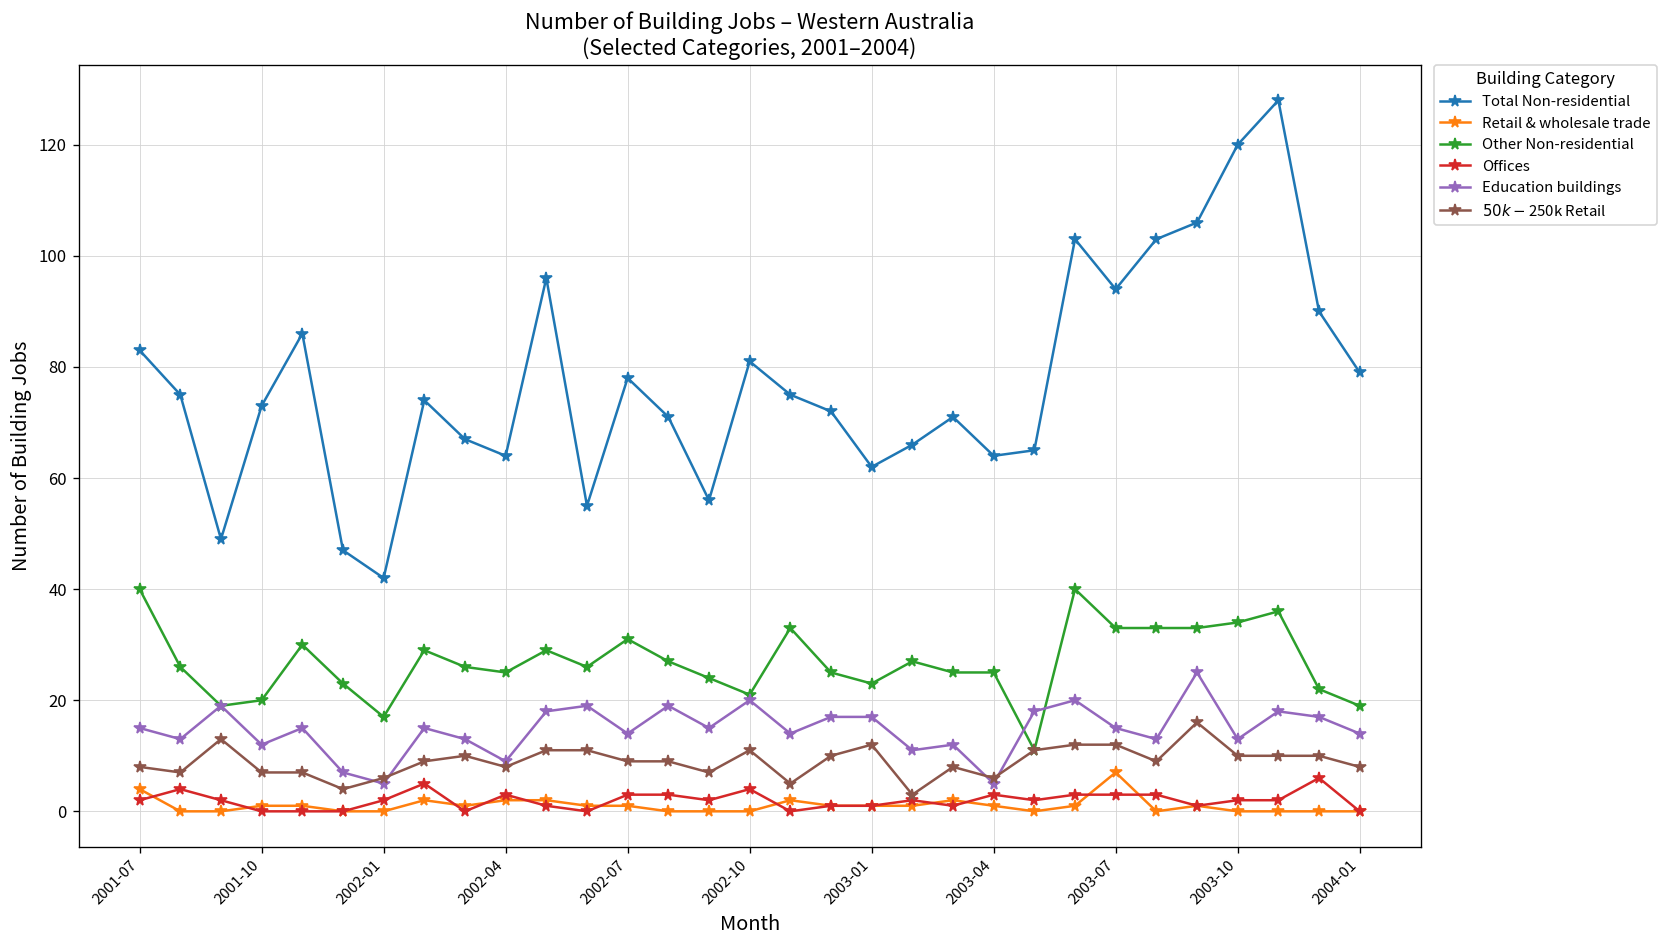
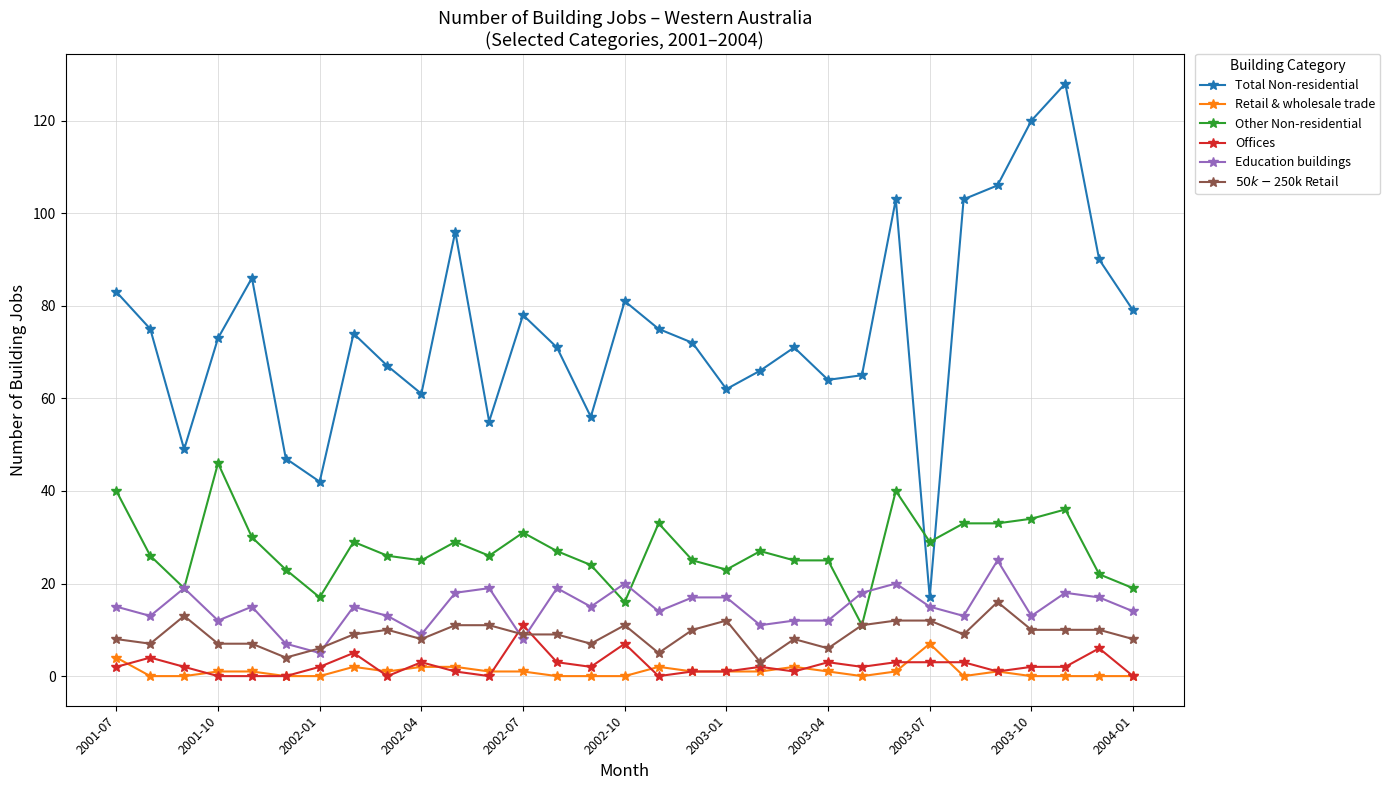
Other Non-residential, 2001-10: 20 -> 46
Total Non-residential, 2002-04: 64 -> 61
Offices, 2002-07: 3 -> 11
Education buildings, 2002-07: 14 -> 8
Other Non-residential, 2002-10: 21 -> 16
Offices, 2002-10: 4 -> 7
Education buildings, 2003-04: 5 -> 12
Total Non-residential, 2003-07: 94 -> 17
Other Non-residential, 2003-07: 33 -> 29
